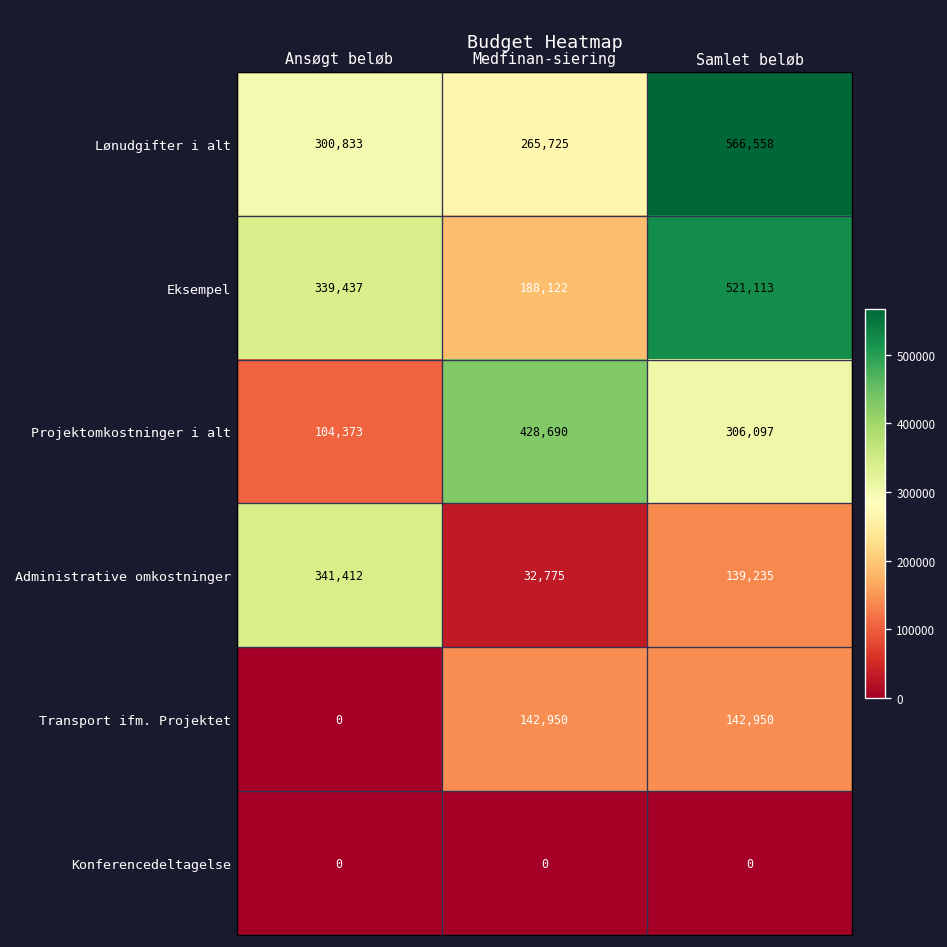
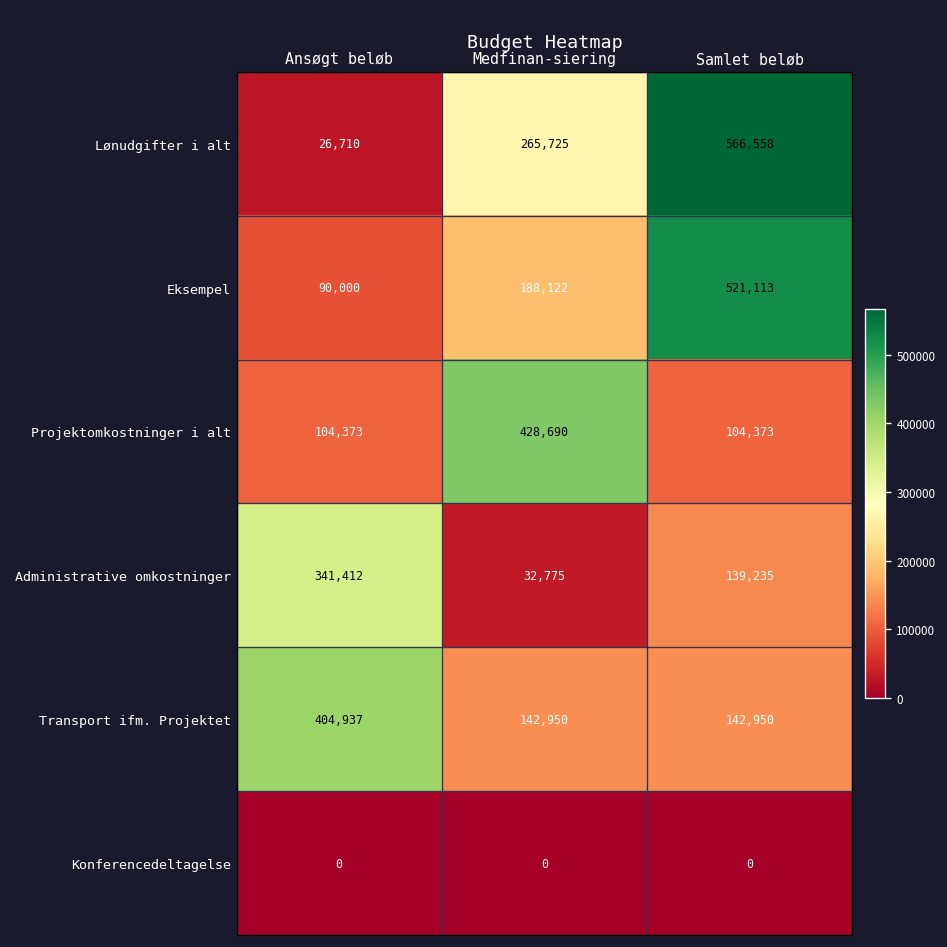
Lønudgifter i alt, Ansøgt beløb: 300,833 -> 26,710
Eksempel, Ansøgt beløb: 339,437 -> 90,000
Projektomkostninger i alt, Samlet beløb: 306,097 -> 104,373
Transport ifm. Projektet, Ansøgt beløb: 0 -> 404,937
